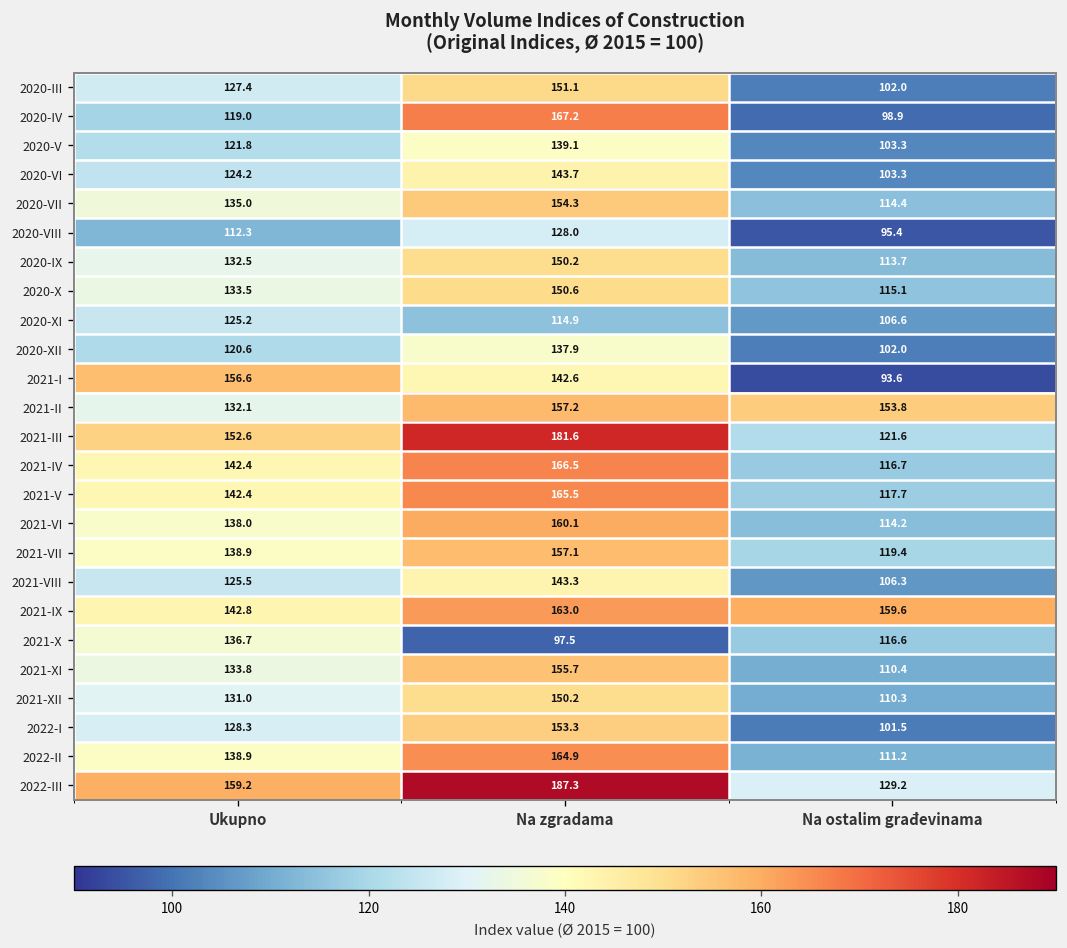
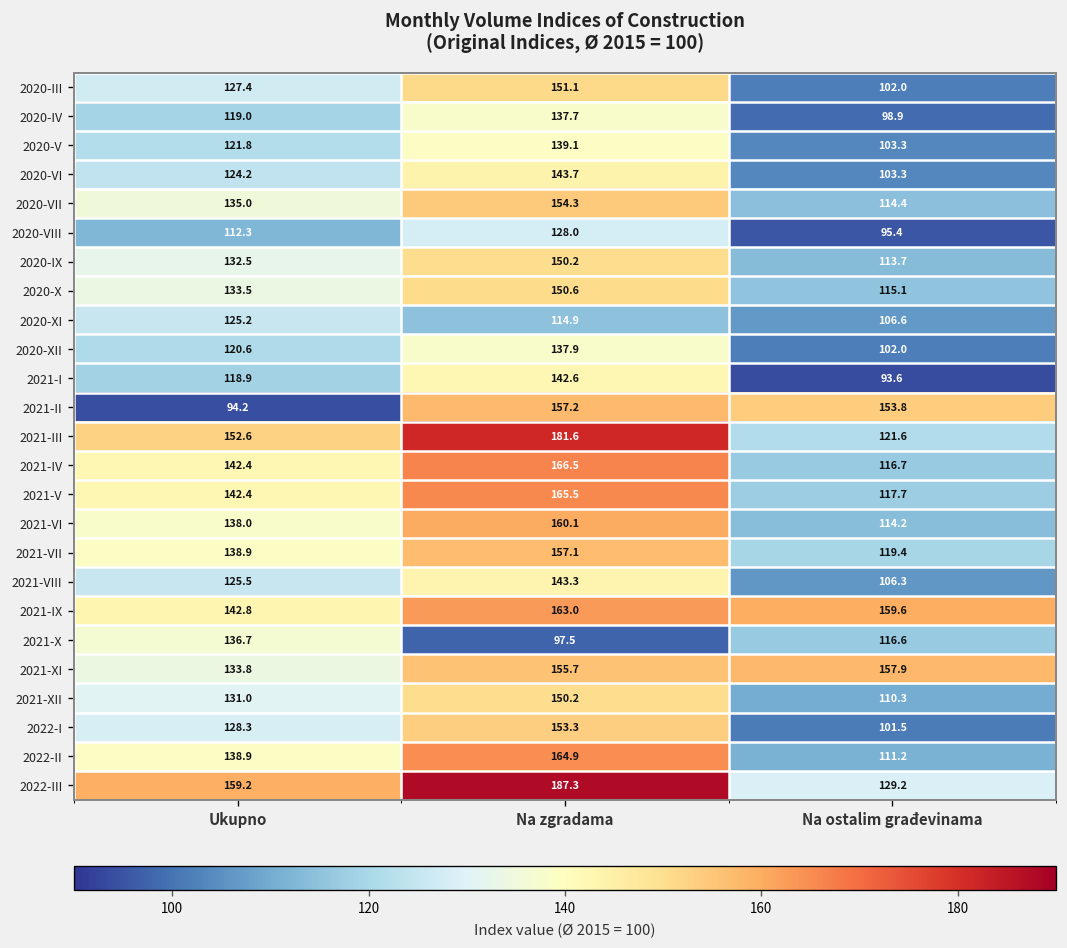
2020-IV, Na zgradama: 167.2 -> 137.7
2021-I, Ukupno: 156.6 -> 118.9
2021-II, Ukupno: 132.1 -> 94.2
2021-XI, Na ostalim građevinama: 110.4 -> 157.9
